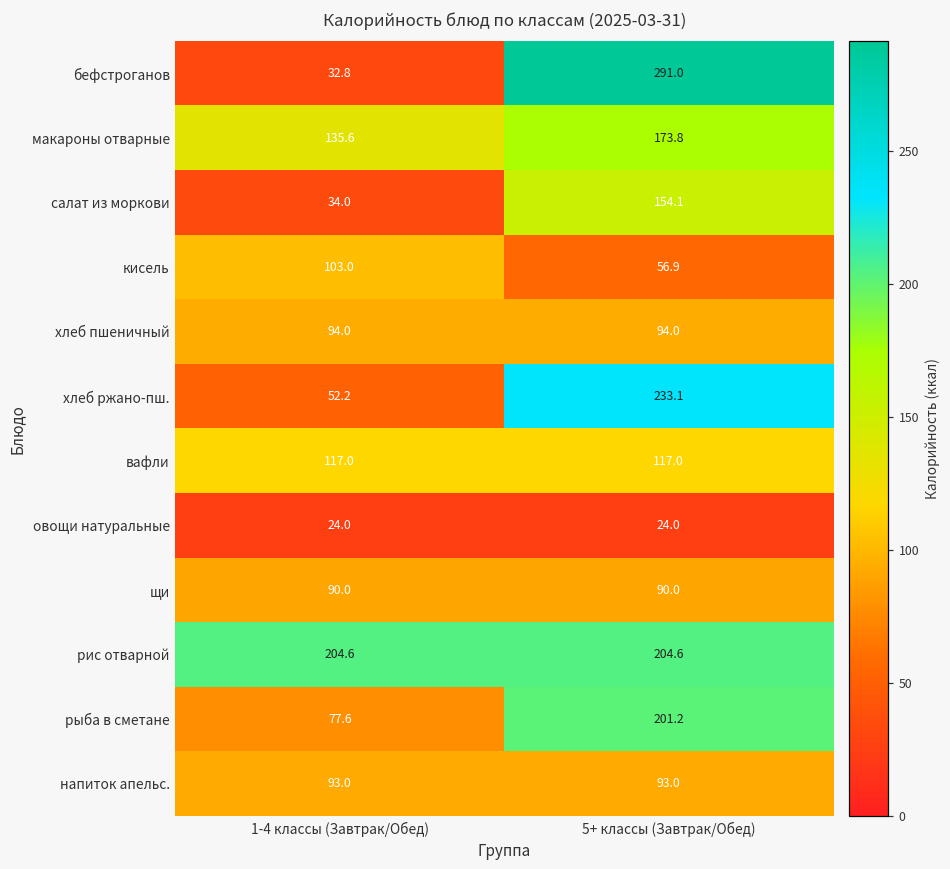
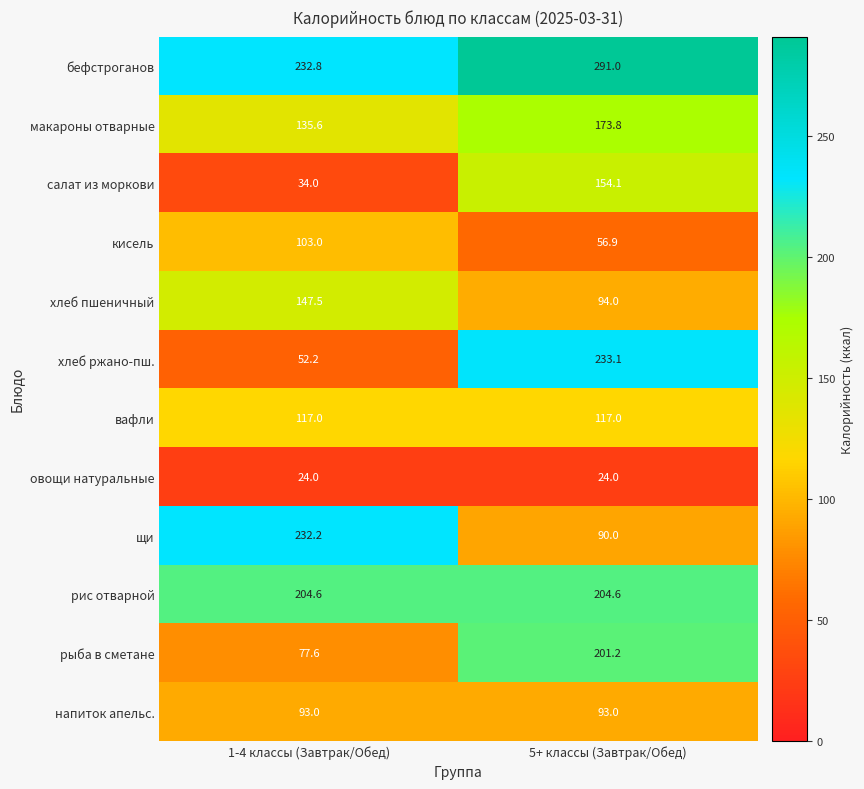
бефстроганов, 1-4 классы (Завтрак/Обед): 32.8 -> 232.8
хлеб пшеничный, 1-4 классы (Завтрак/Обед): 94.0 -> 147.5
щи, 1-4 классы (Завтрак/Обед): 90.0 -> 232.2
